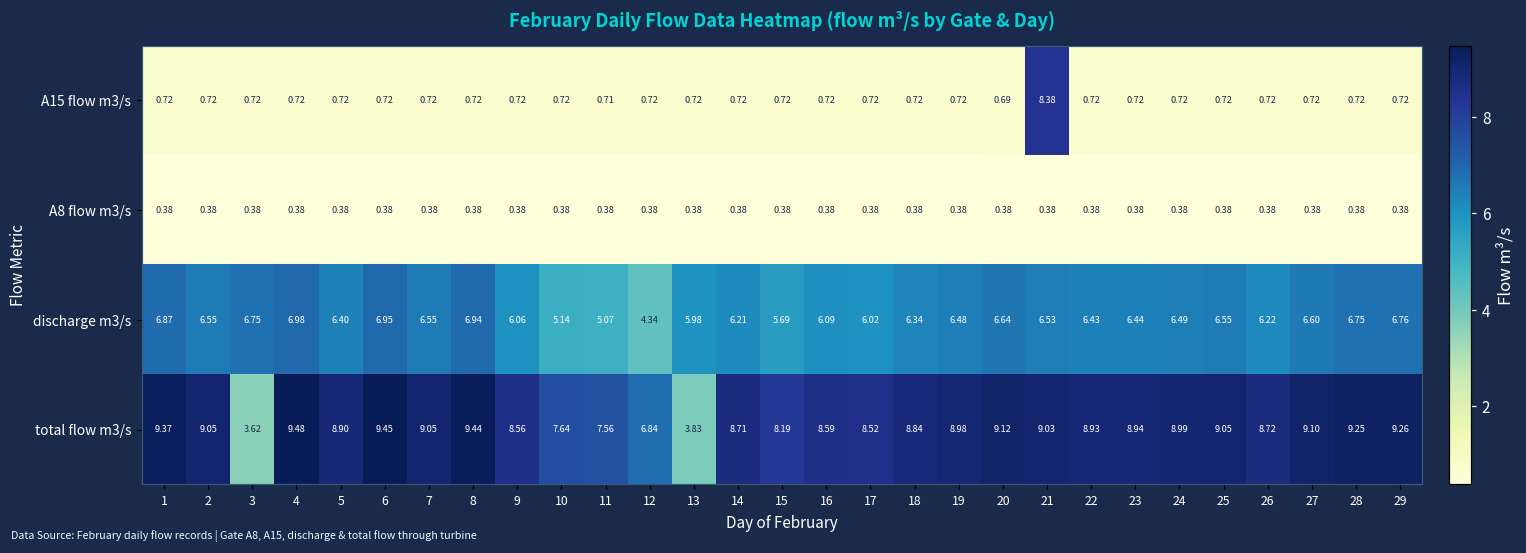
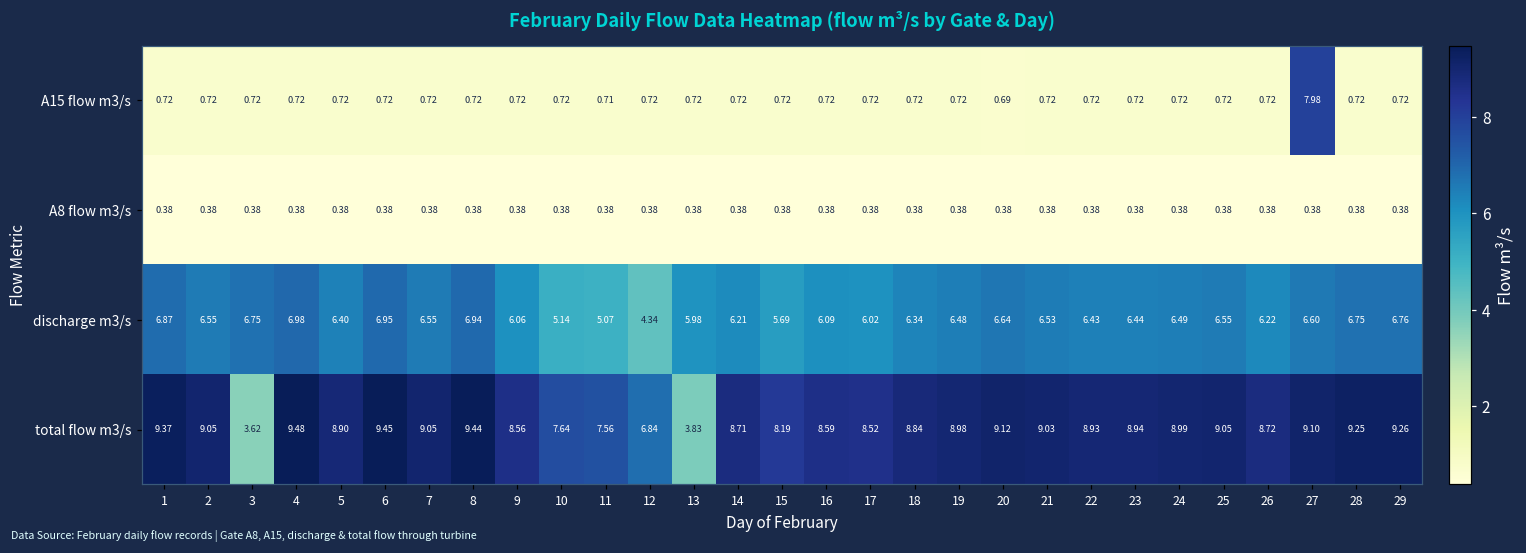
A15 flow m3/s, 21: 8.38 -> 0.72
A15 flow m3/s, 27: 0.72 -> 7.98
